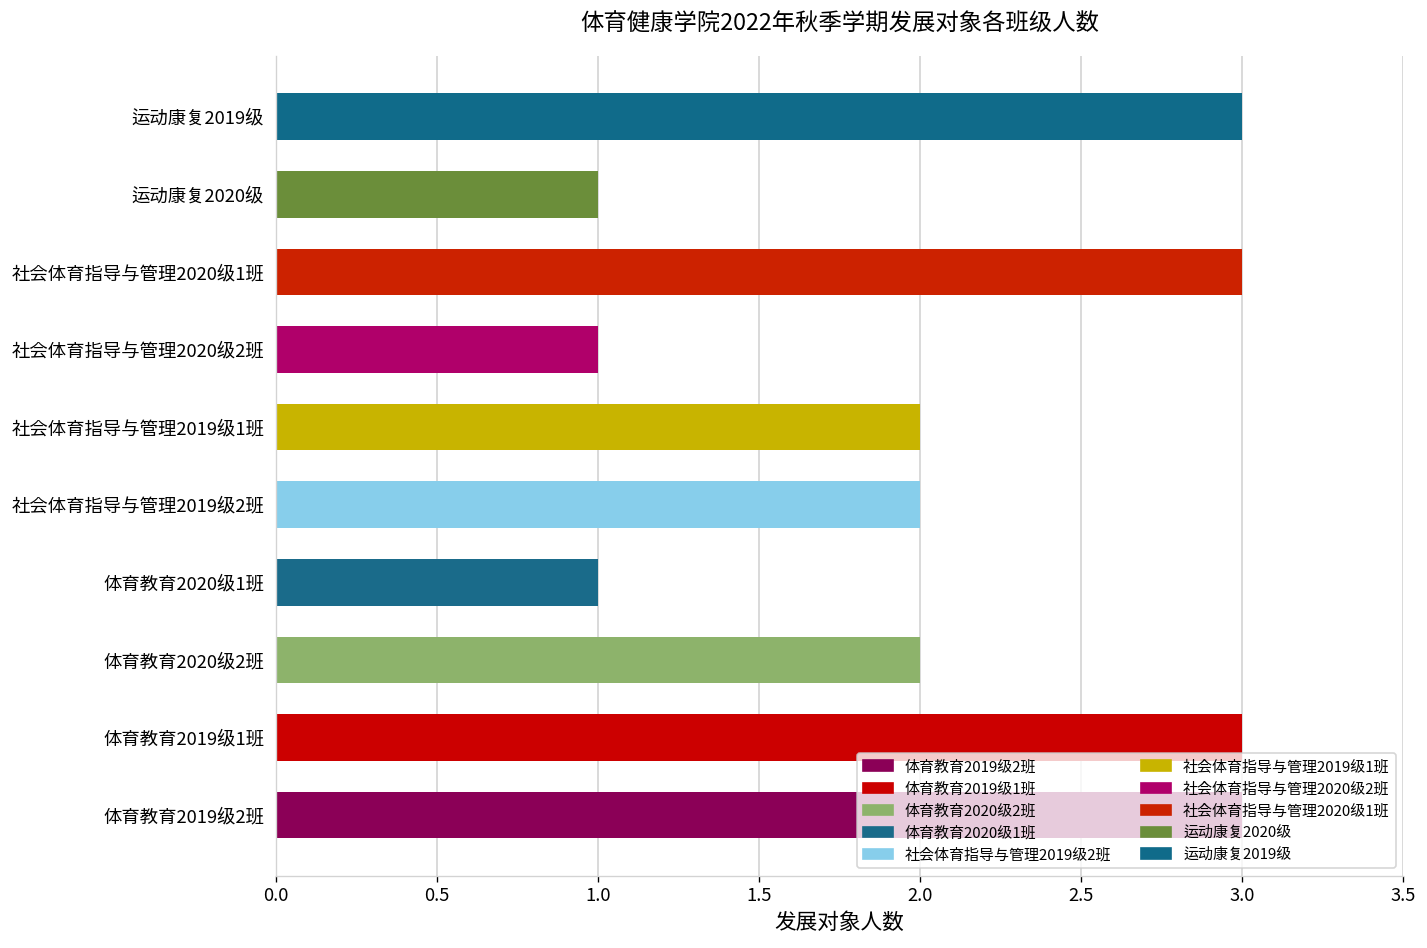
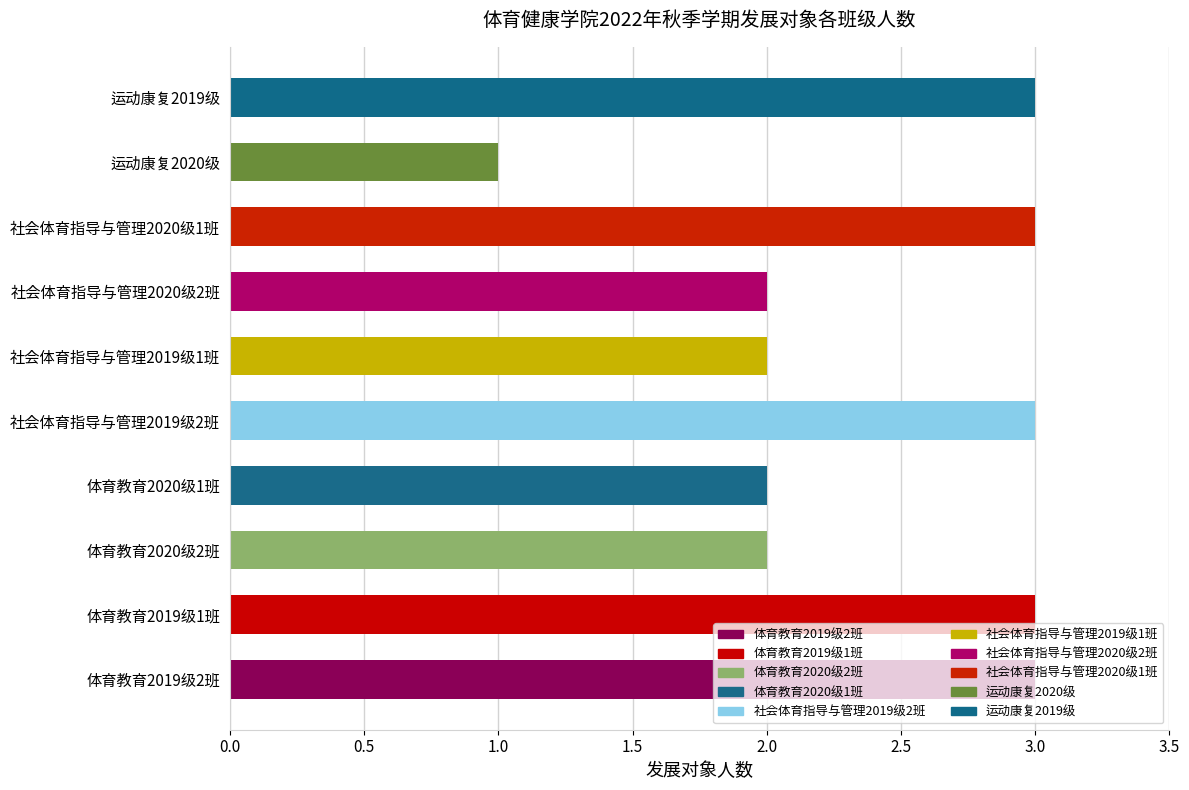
社会体育指导与管理2020级2班: 1 -> 2
社会体育指导与管理2019级2班: 2 -> 3
体育教育2020级1班: 1 -> 2
